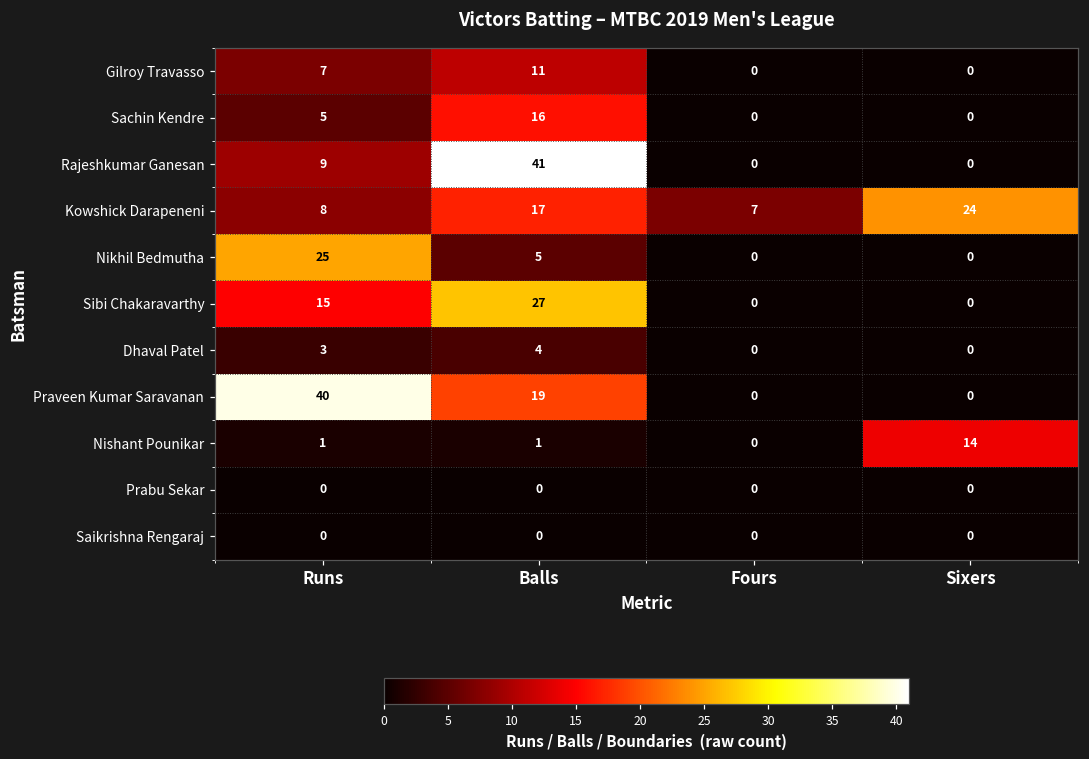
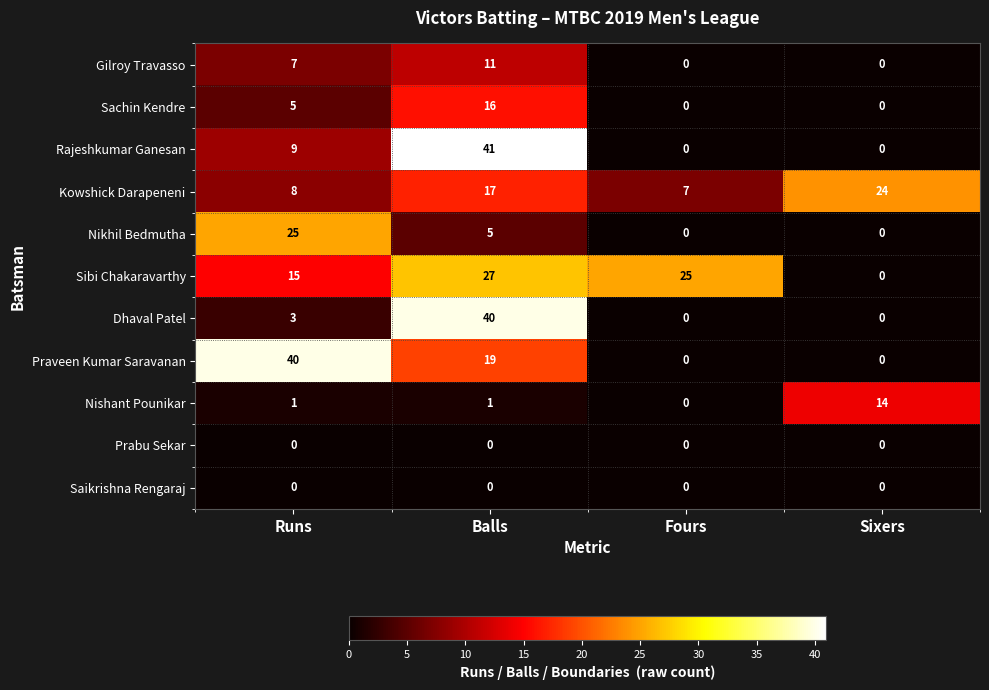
Sibi Chakaravarthy, Fours: 0 -> 25
Dhaval Patel, Balls: 4 -> 40
